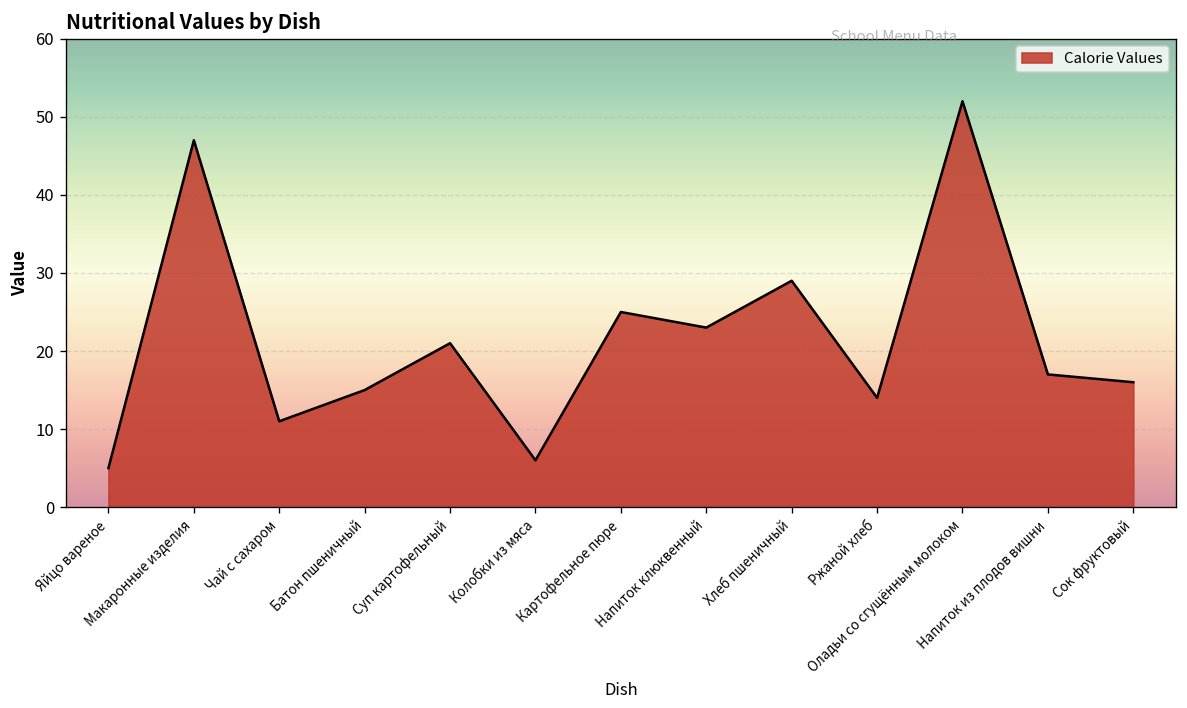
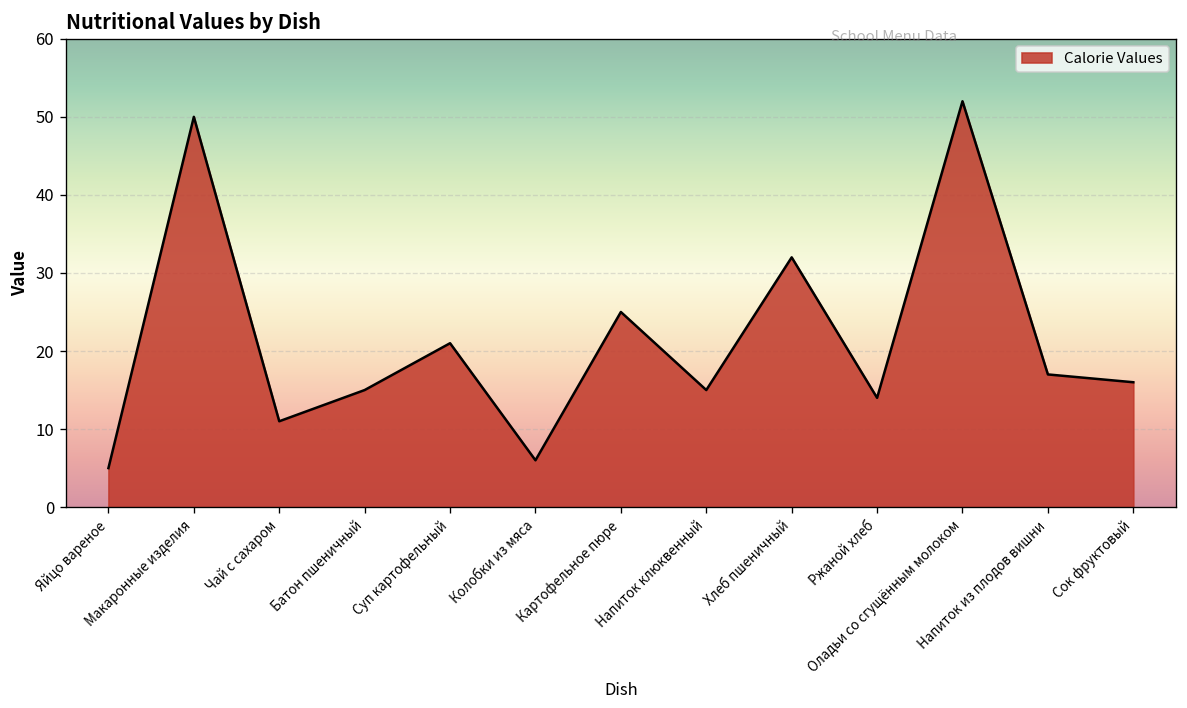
Макаронные изделия: 47 -> 50
Напиток клюквенный: 23 -> 15
Хлеб пшеничный: 29 -> 32
